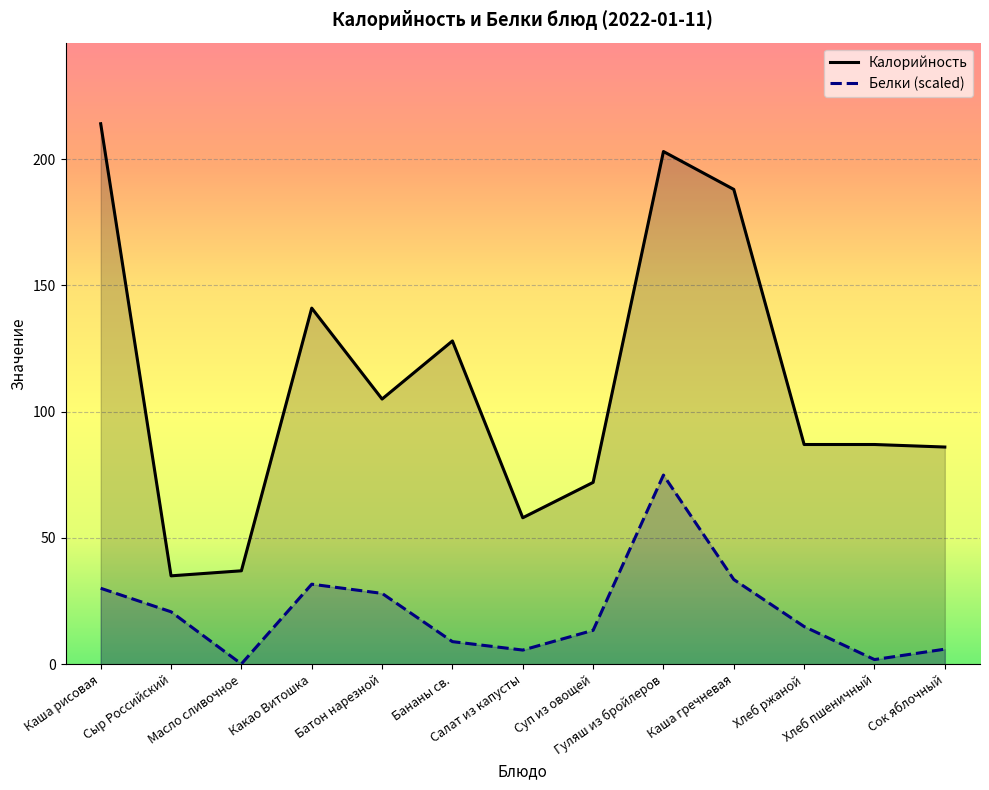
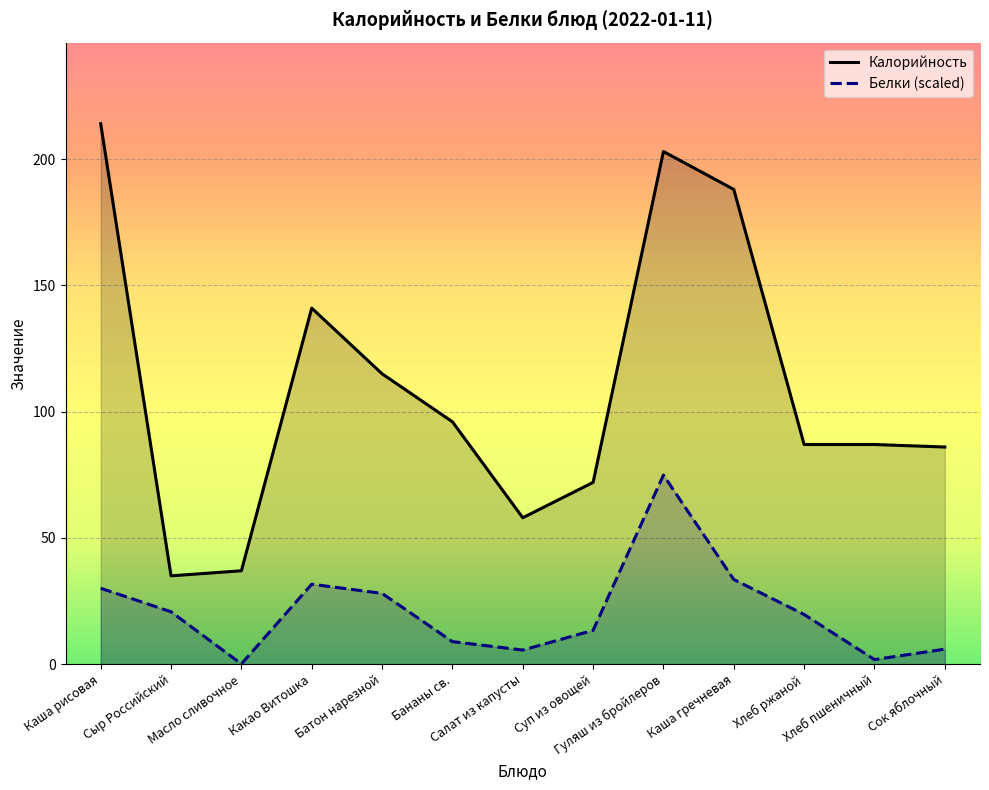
Калорийность, Батон нарезной: 105 -> 115
Калорийность, Бананы св.: 128 -> 96
Белки (scaled), Хлеб ржаной: 15 -> 20
